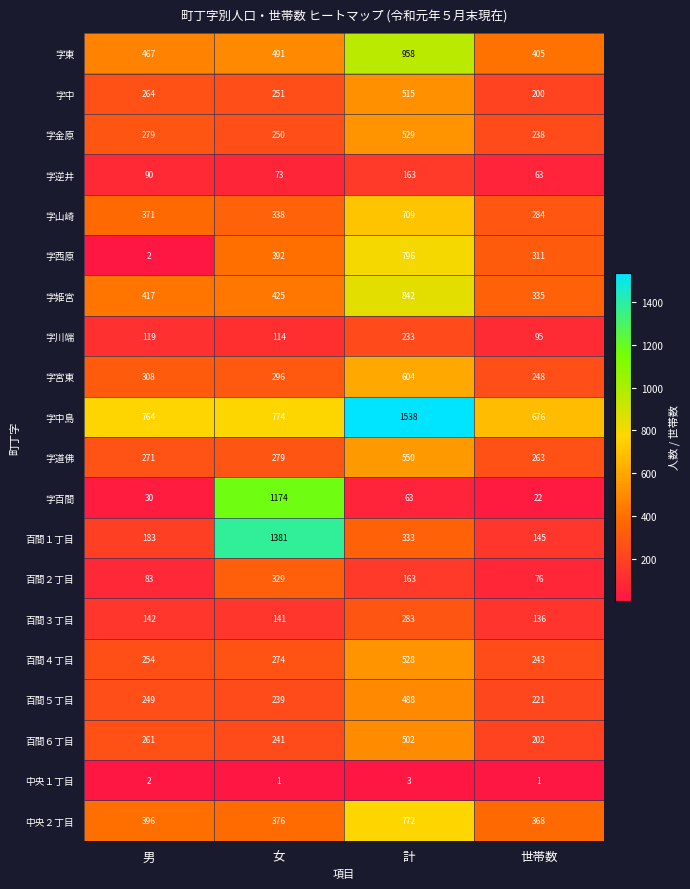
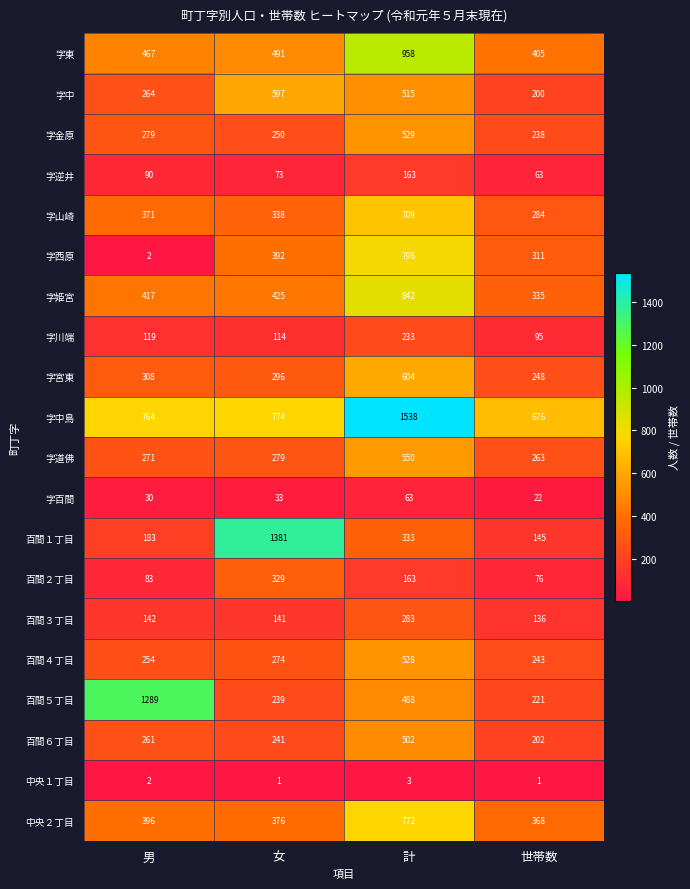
字中, 女: 251 -> 597
字百間, 女: 1174 -> 33
百間５丁目, 男: 249 -> 1289
